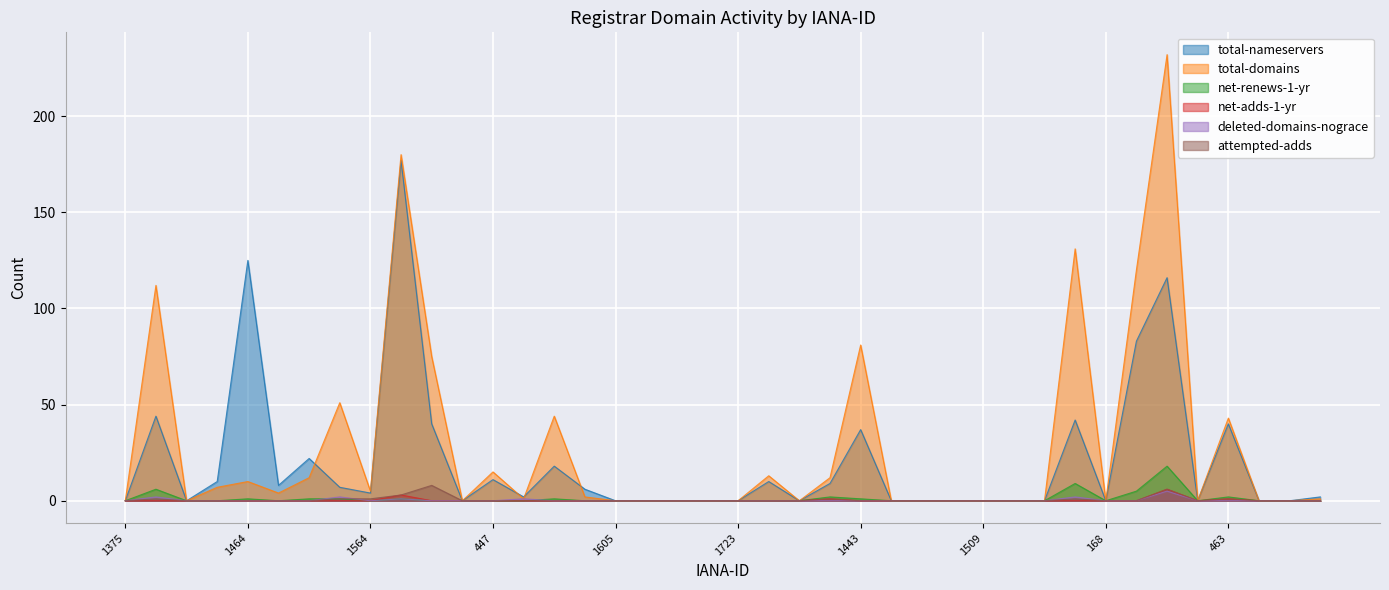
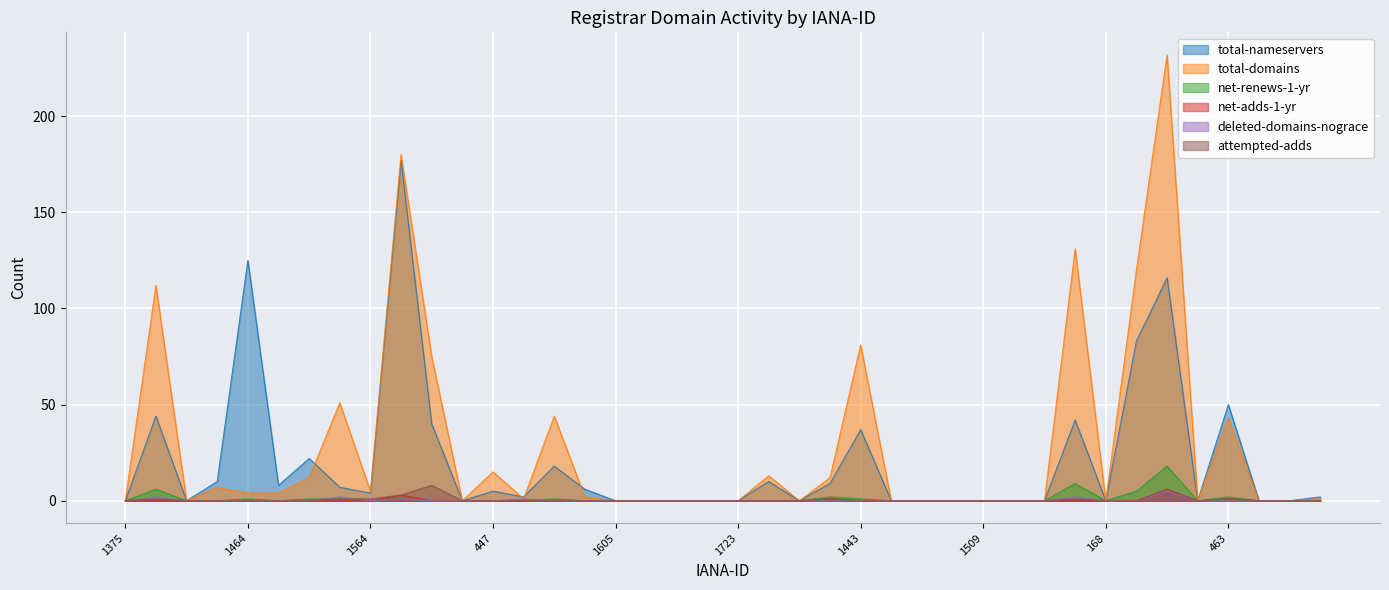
total-domains, 1464: 10 -> 4
total-nameservers, 447: 11 -> 5
total-nameservers, 463: 40 -> 50
